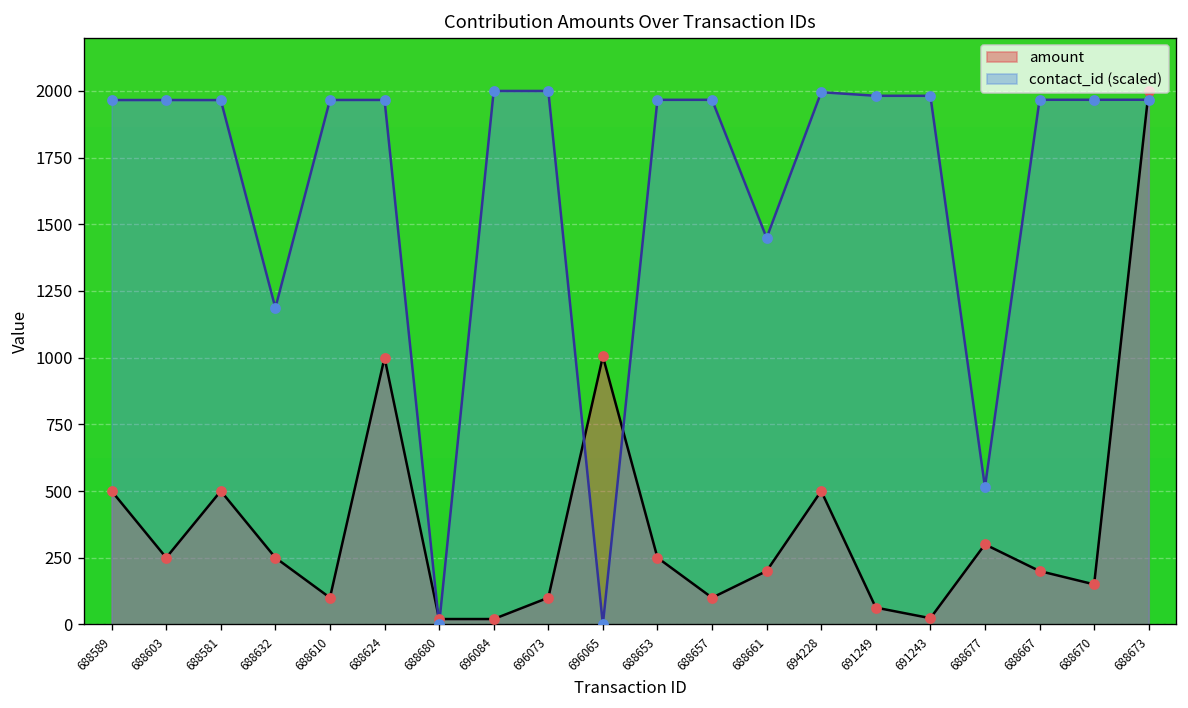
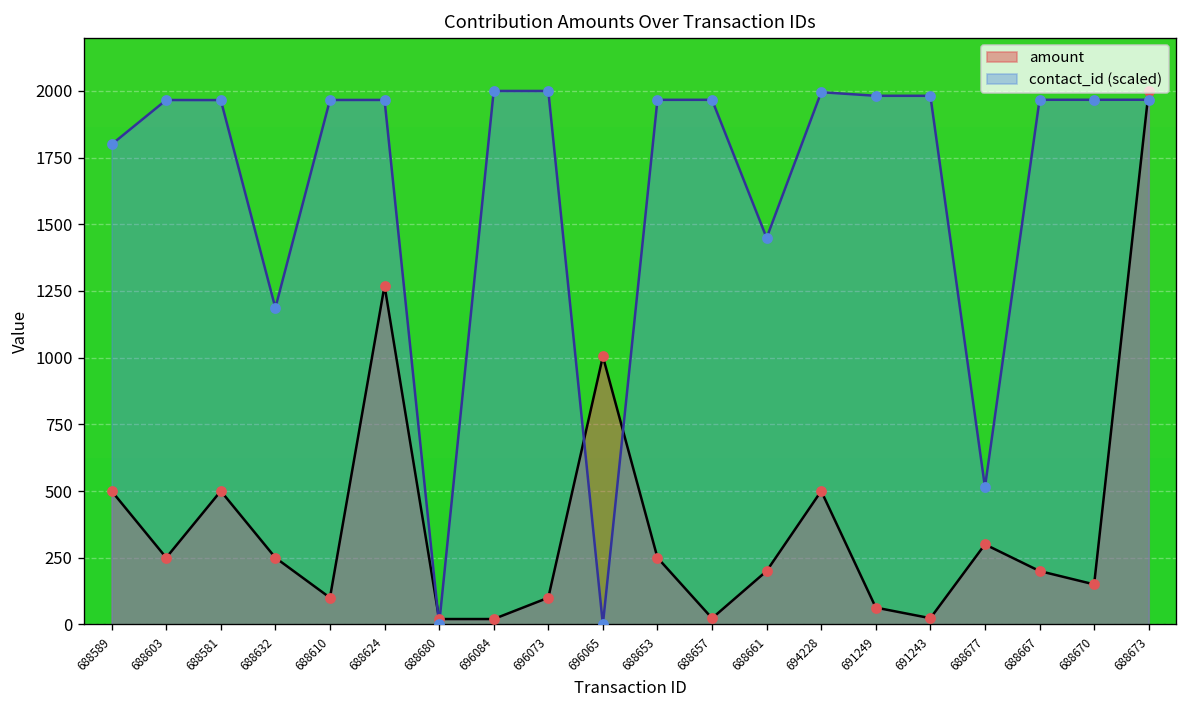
contact_id (scaled), 688589: 1970 -> 1800
amount, 688624: 1000 -> 1270
amount, 688657: 100 -> 20
